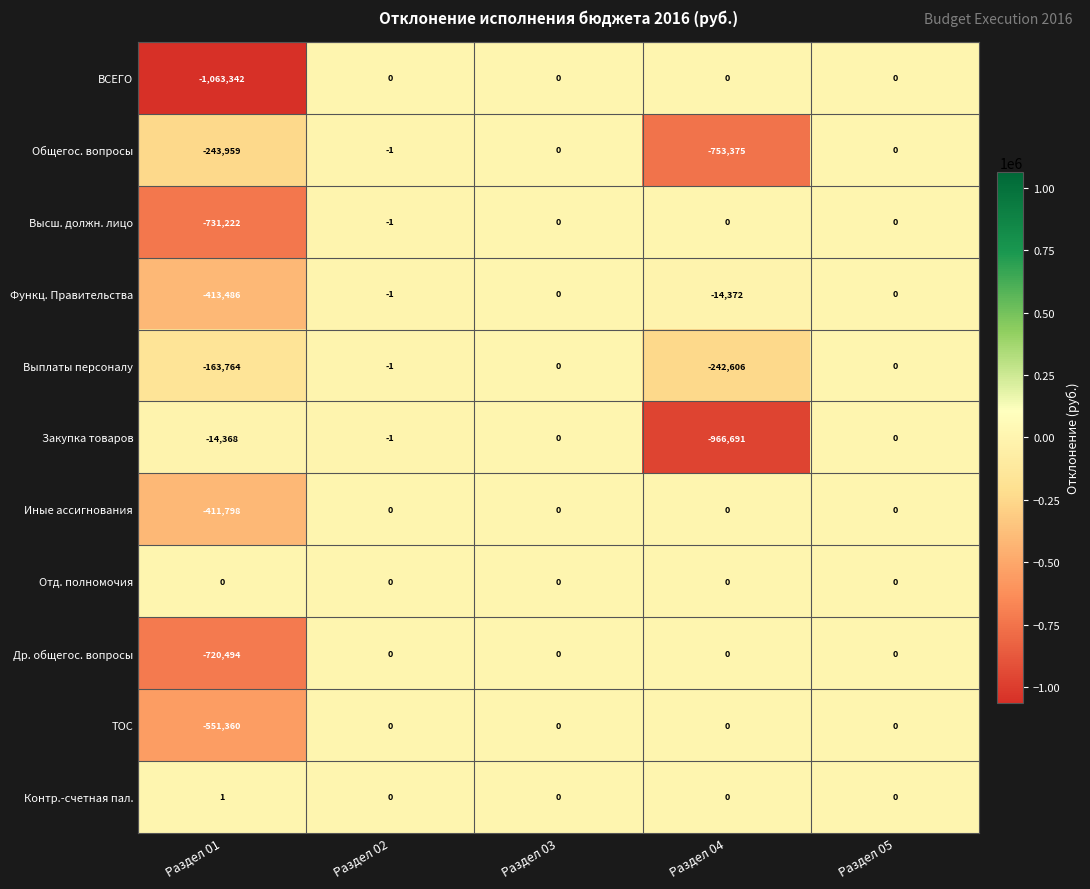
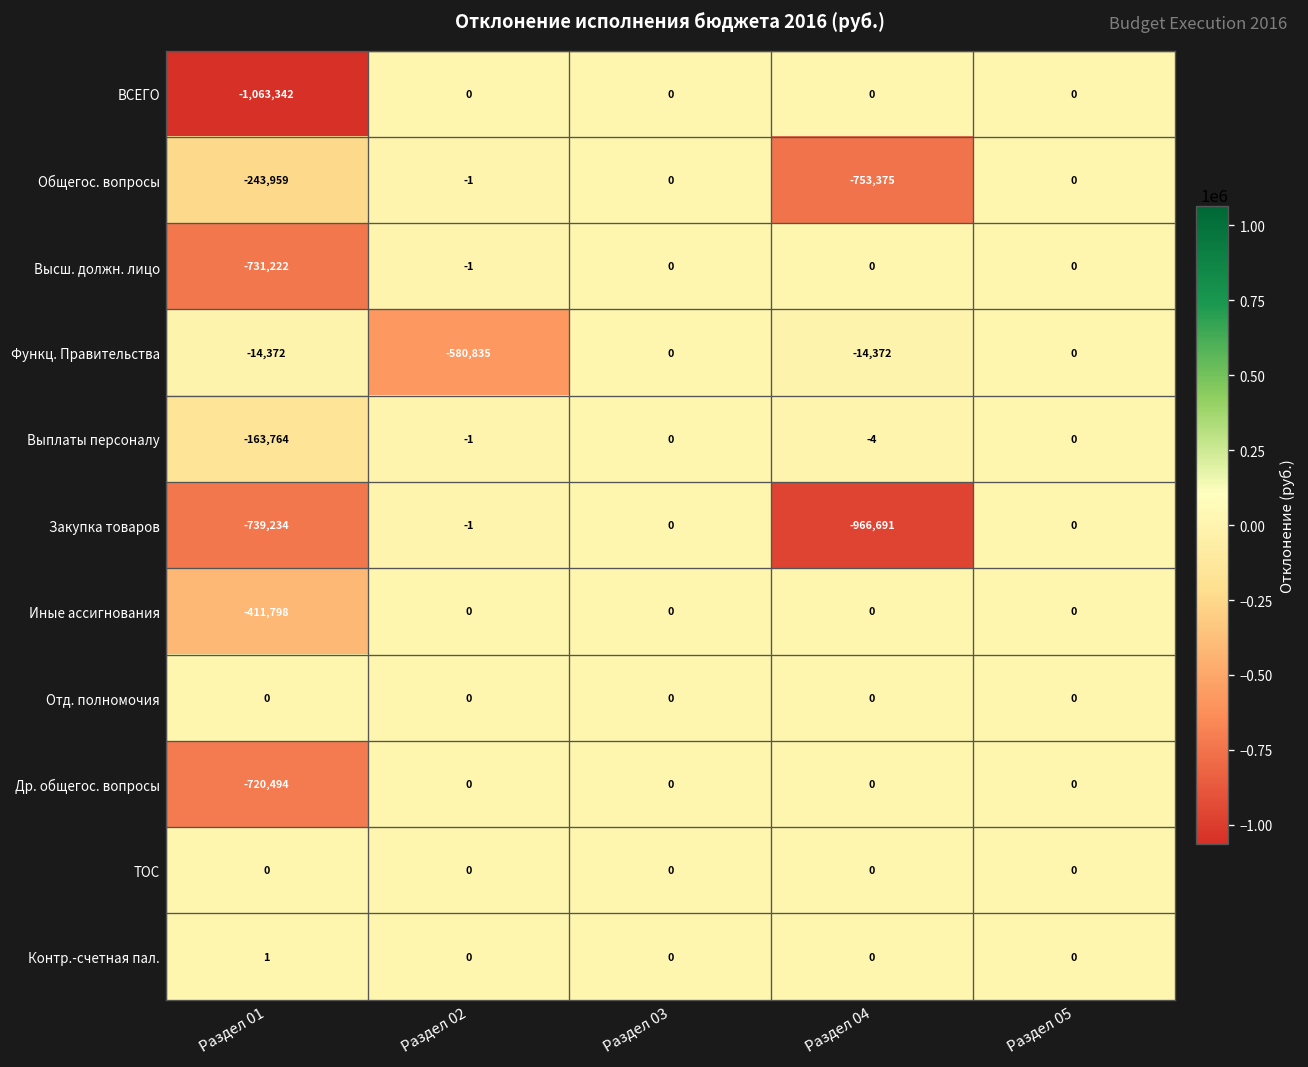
Функц. Правительства, Раздел 01: -413,486 -> -14,372
Функц. Правительства, Раздел 02: -1 -> -580,835
Выплаты персоналу, Раздел 04: -242,606 -> -4
Закупка товаров, Раздел 01: -14,368 -> -739,234
ТОС, Раздел 01: -551,360 -> 0
